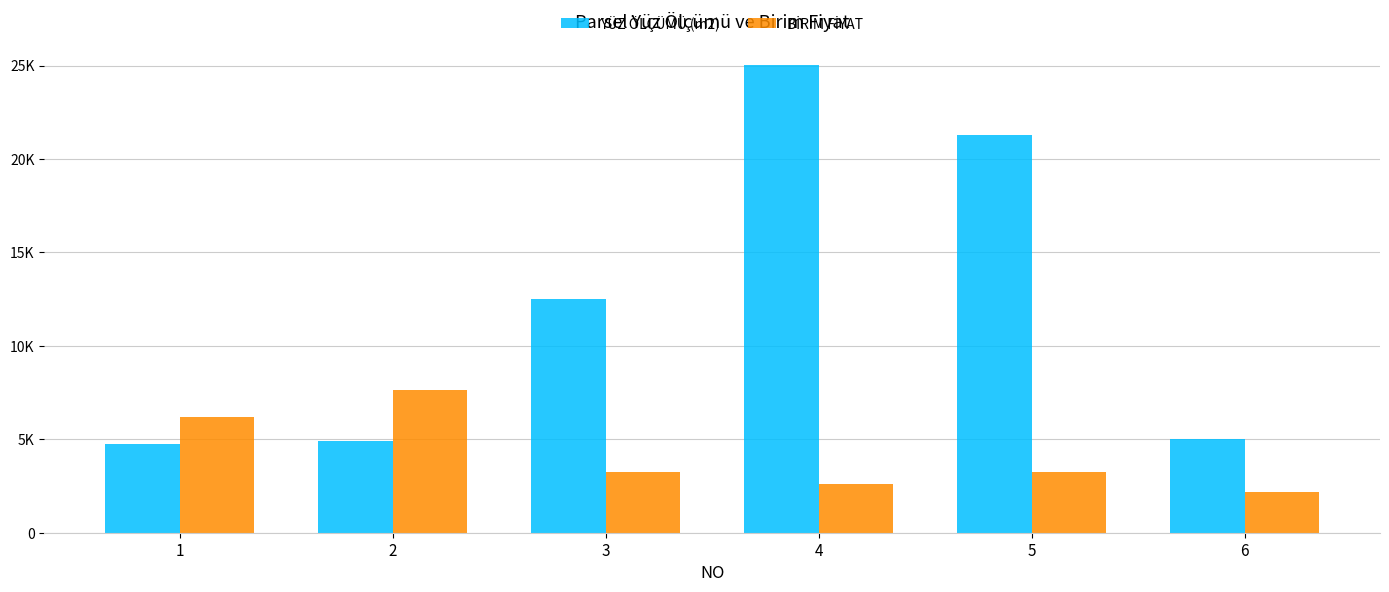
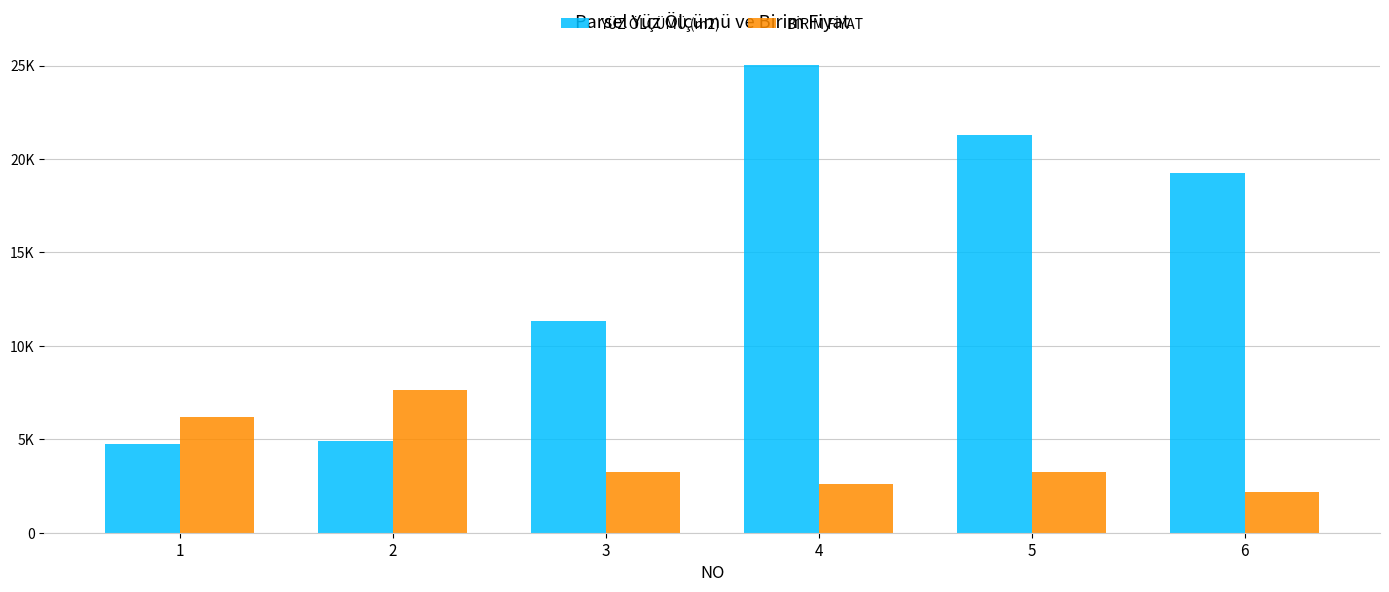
YÜZ ÖLÇÜMÜ (m2), 3: 12500 -> 11300
YÜZ ÖLÇÜMÜ (m2), 6: 5000 -> 19300
